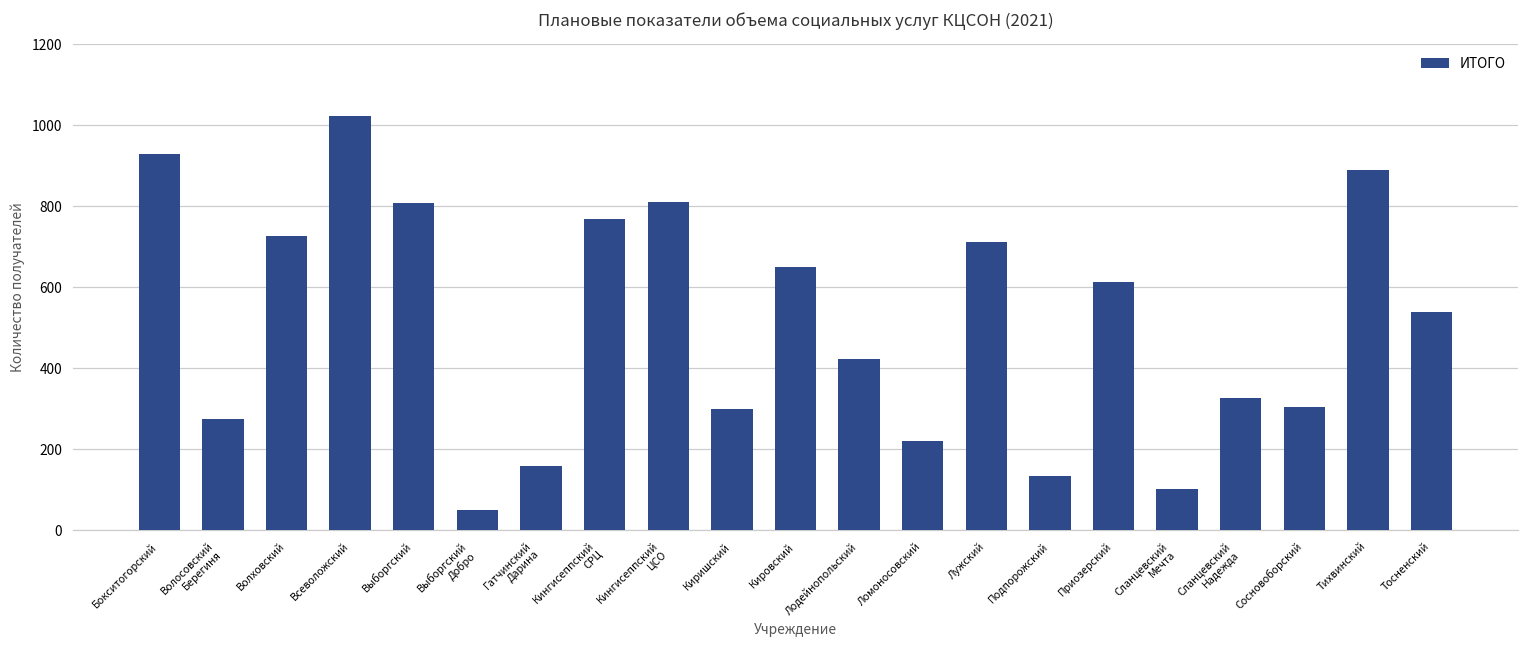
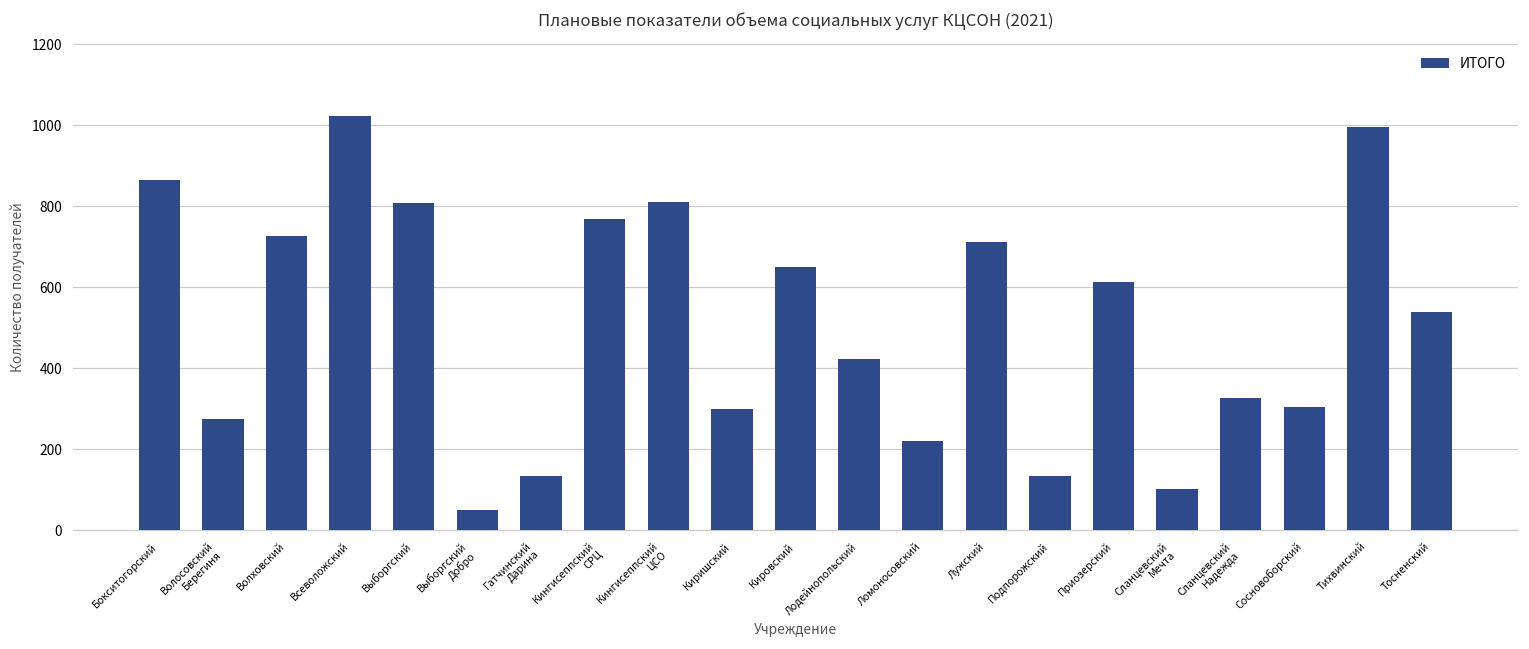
Бокситогорский: 930 -> 860
Гатчинский Дарина: 160 -> 130
Тихвинский: 890 -> 1000
